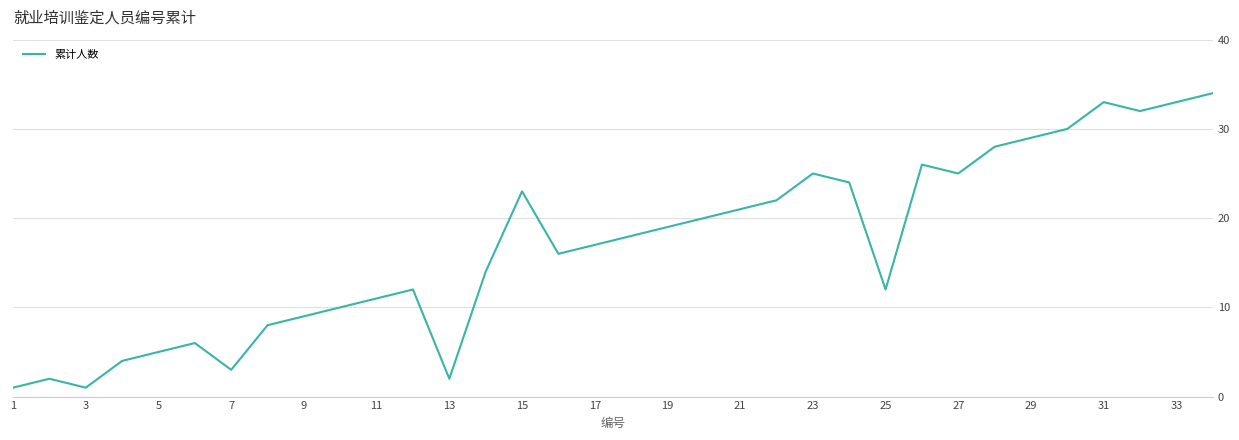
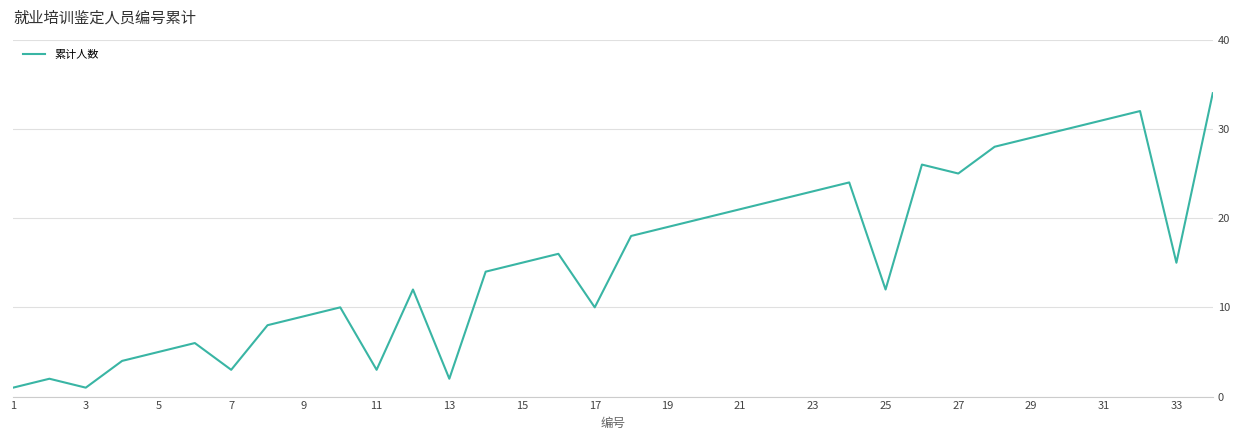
11: 11 -> 3
15: 23 -> 15
17: 17 -> 10
23: 25 -> 23
31: 33 -> 31
33: 33 -> 15
